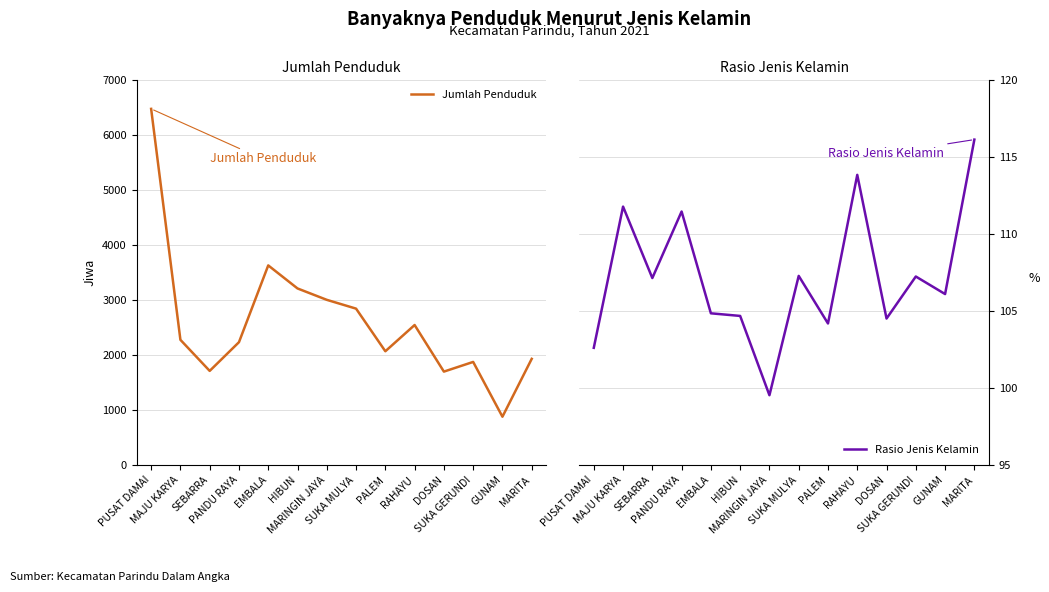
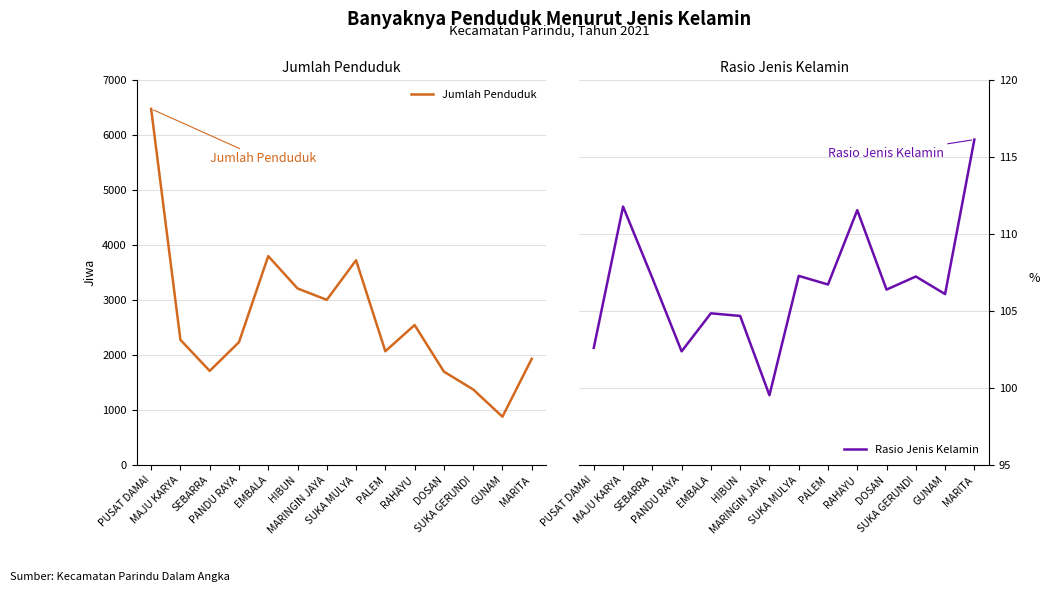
Jumlah Penduduk, EMBALA: 3600 -> 3800
Jumlah Penduduk, SUKA MULYA: 2800 -> 3700
Jumlah Penduduk, SUKA GERUNDI: 1900 -> 1400
Rasio Jenis Kelamin, PANDU RAYA: 111.5 -> 102.4
Rasio Jenis Kelamin, PALEM: 104.2 -> 106.7
Rasio Jenis Kelamin, RAHAYU: 113.8 -> 111.6
Rasio Jenis Kelamin, DOSAN: 104.5 -> 106.4
